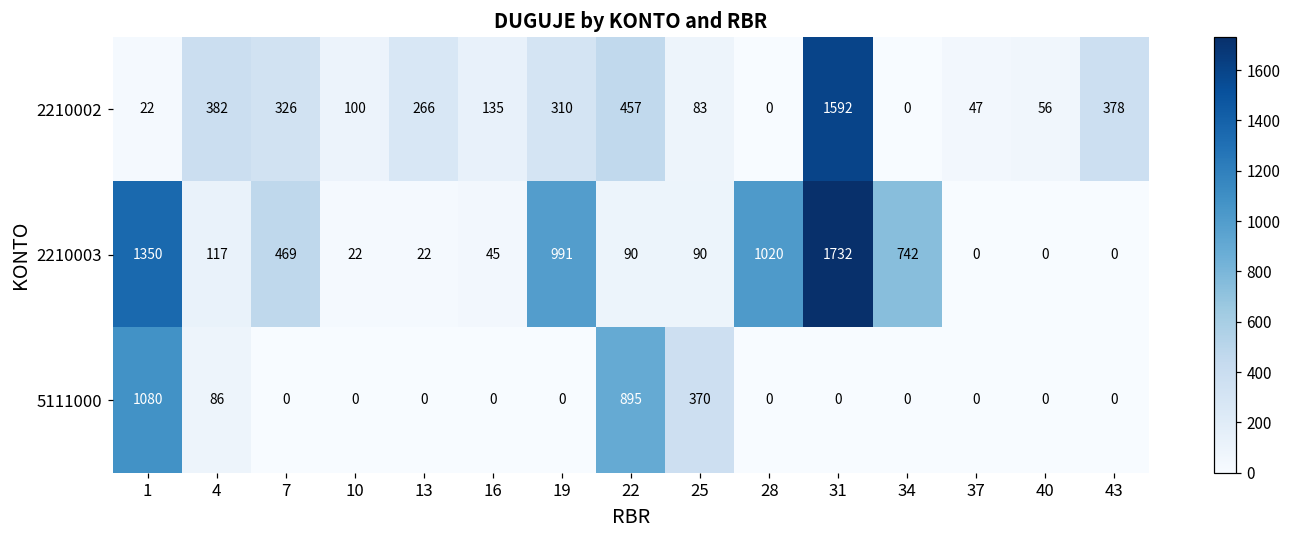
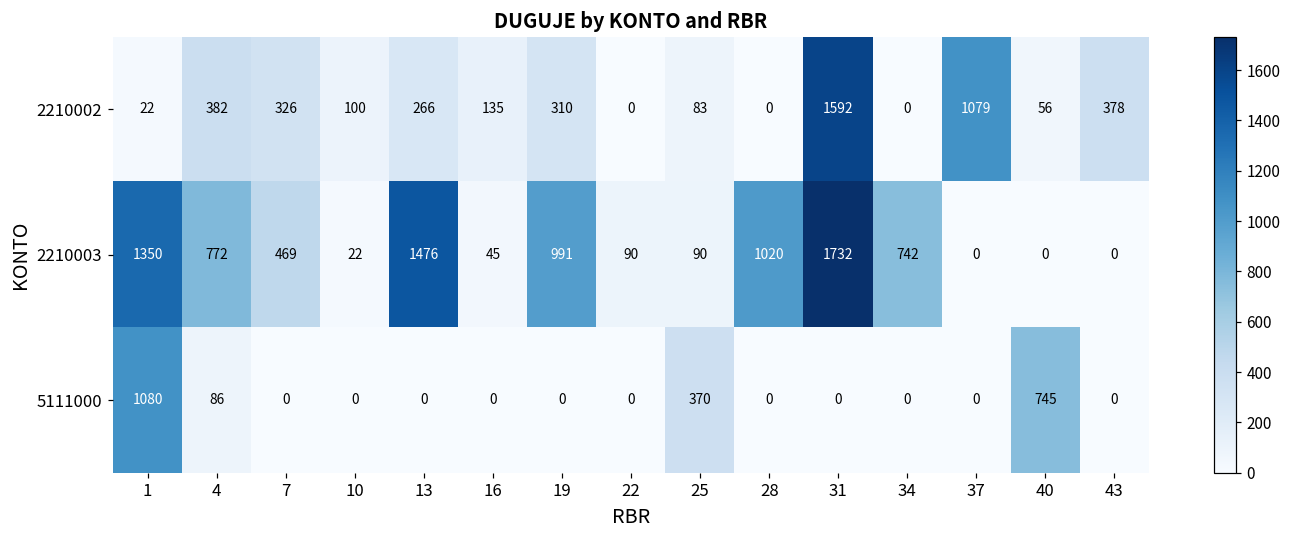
2210002, 22: 457 -> 0
2210002, 37: 47 -> 1079
2210003, 4: 117 -> 772
2210003, 13: 22 -> 1476
5111000, 22: 895 -> 0
5111000, 40: 0 -> 745
